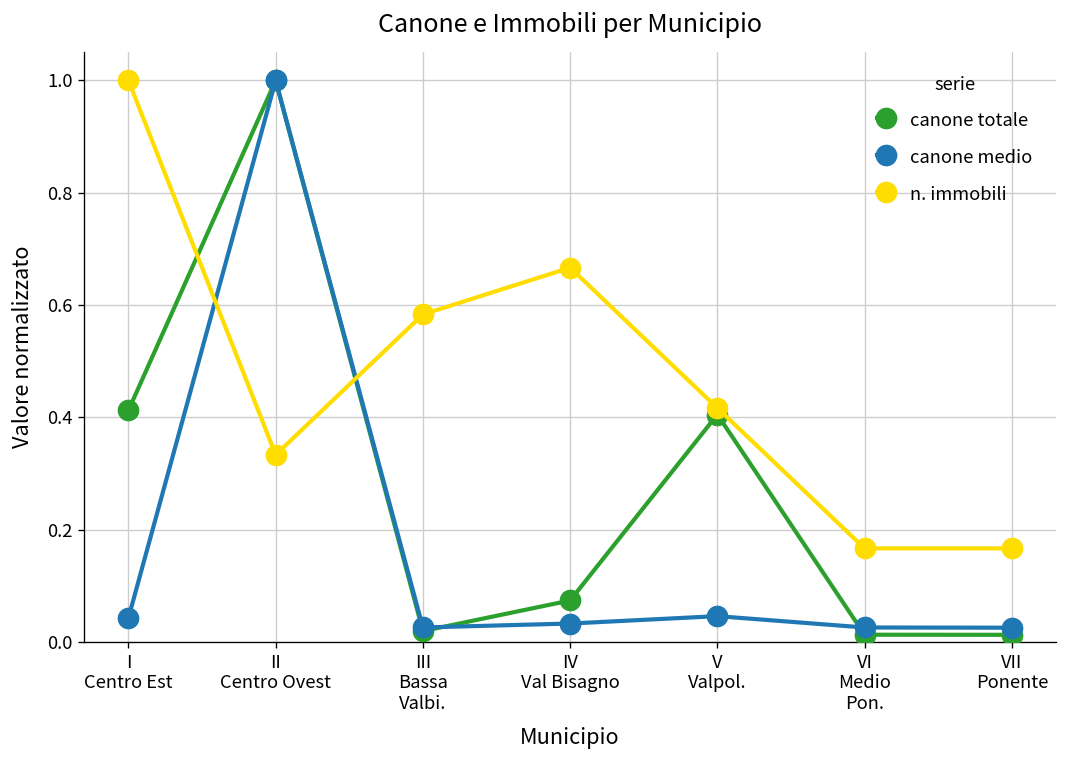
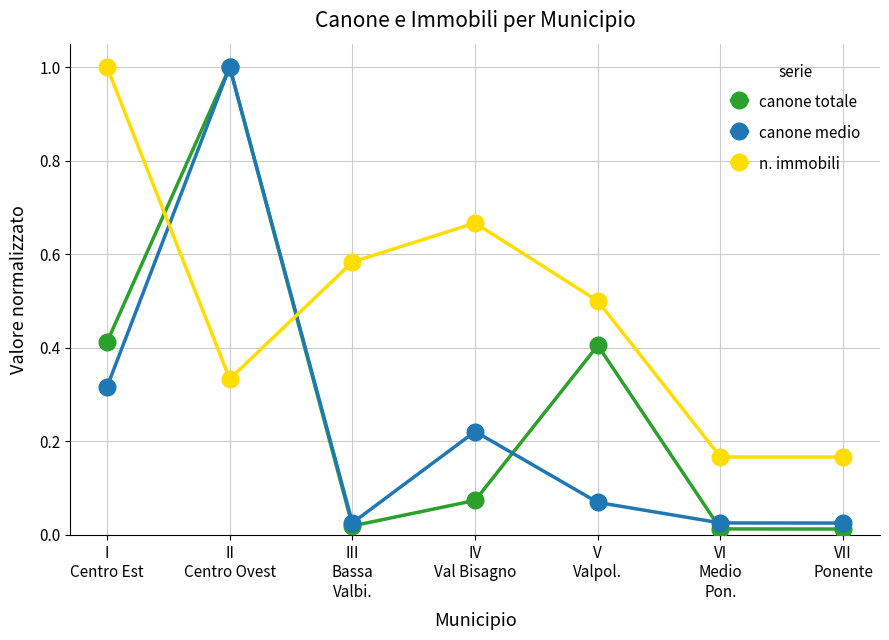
canone medio, I Centro Est: 0.04 -> 0.32
canone medio, IV Val Bisagno: 0.03 -> 0.22
canone medio, V Valpol.: 0.05 -> 0.07
n. immobili, V Valpol.: 0.42 -> 0.50
